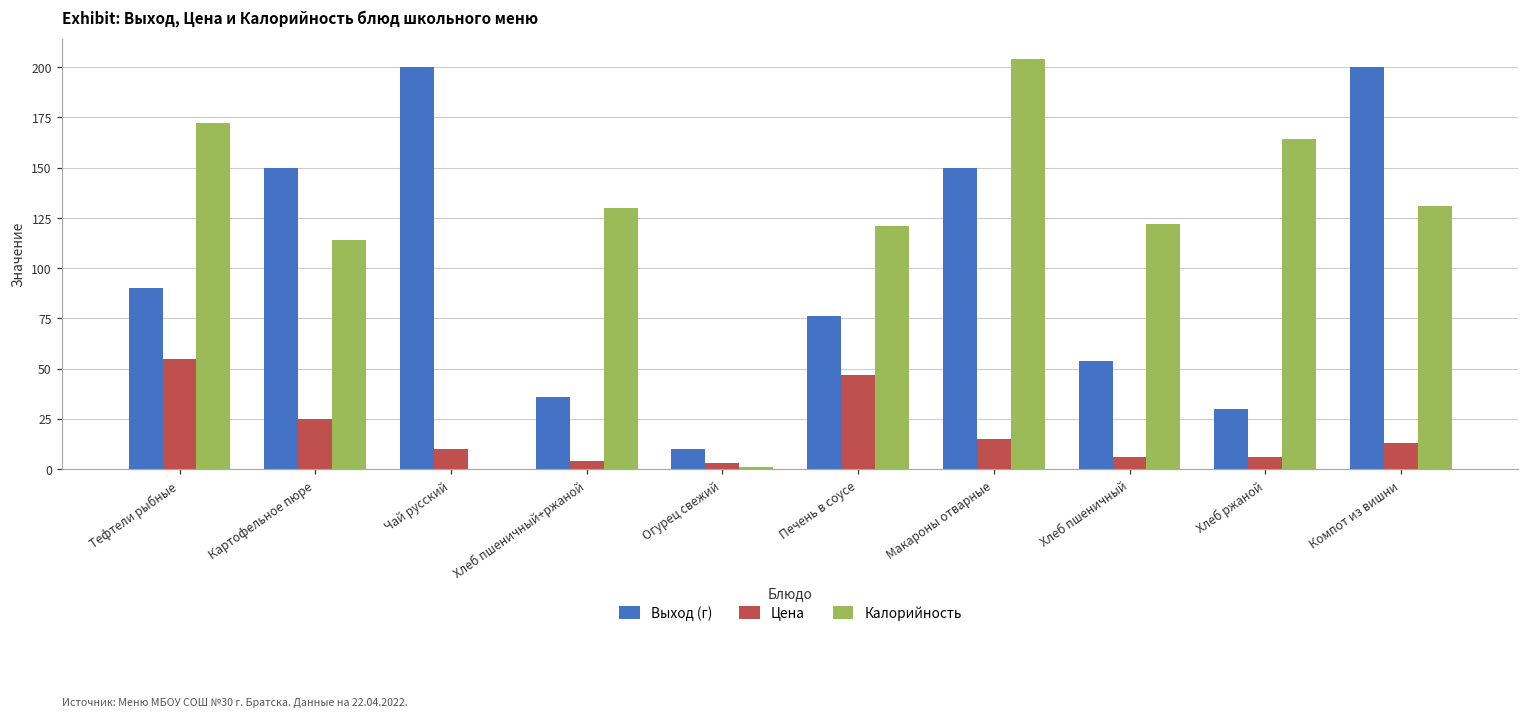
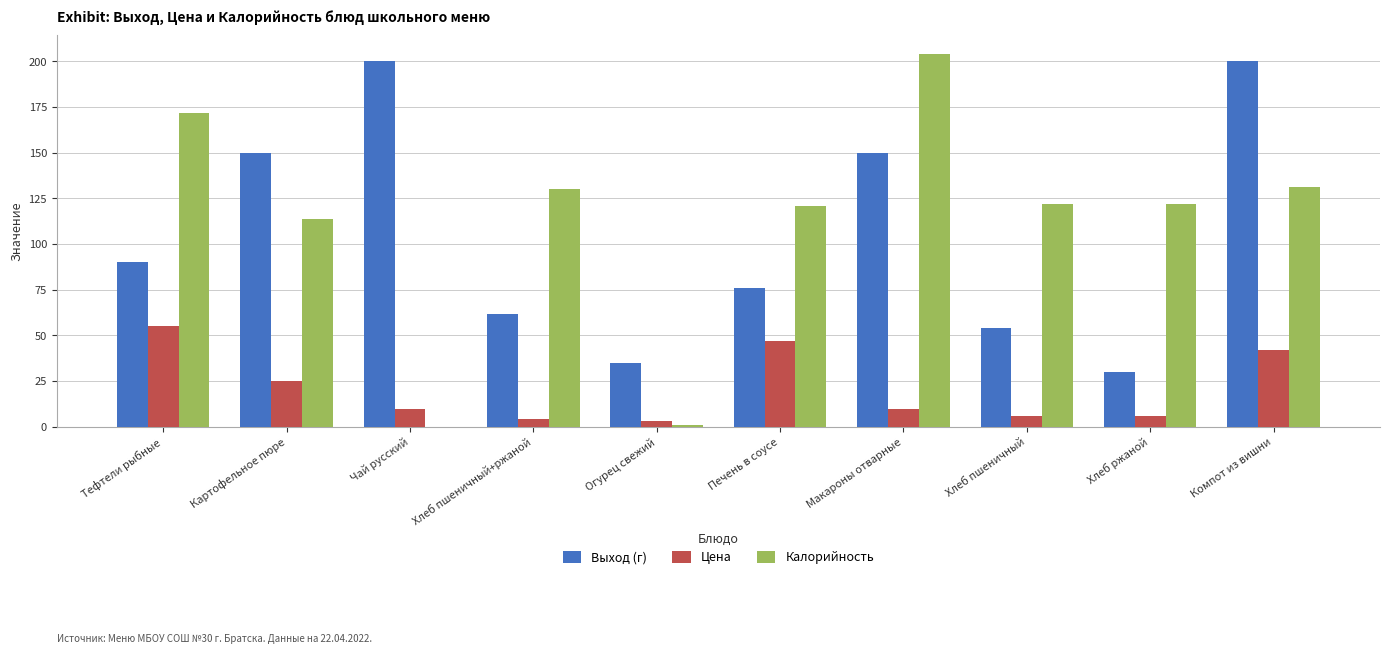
Выход (г), Хлеб пшеничный+ржаной: 36 -> 62
Выход (г), Огурец свежий: 10 -> 35
Цена, Макароны отварные: 15 -> 10
Калорийность, Хлеб ржаной: 164 -> 122
Цена, Компот из вишни: 13 -> 42
